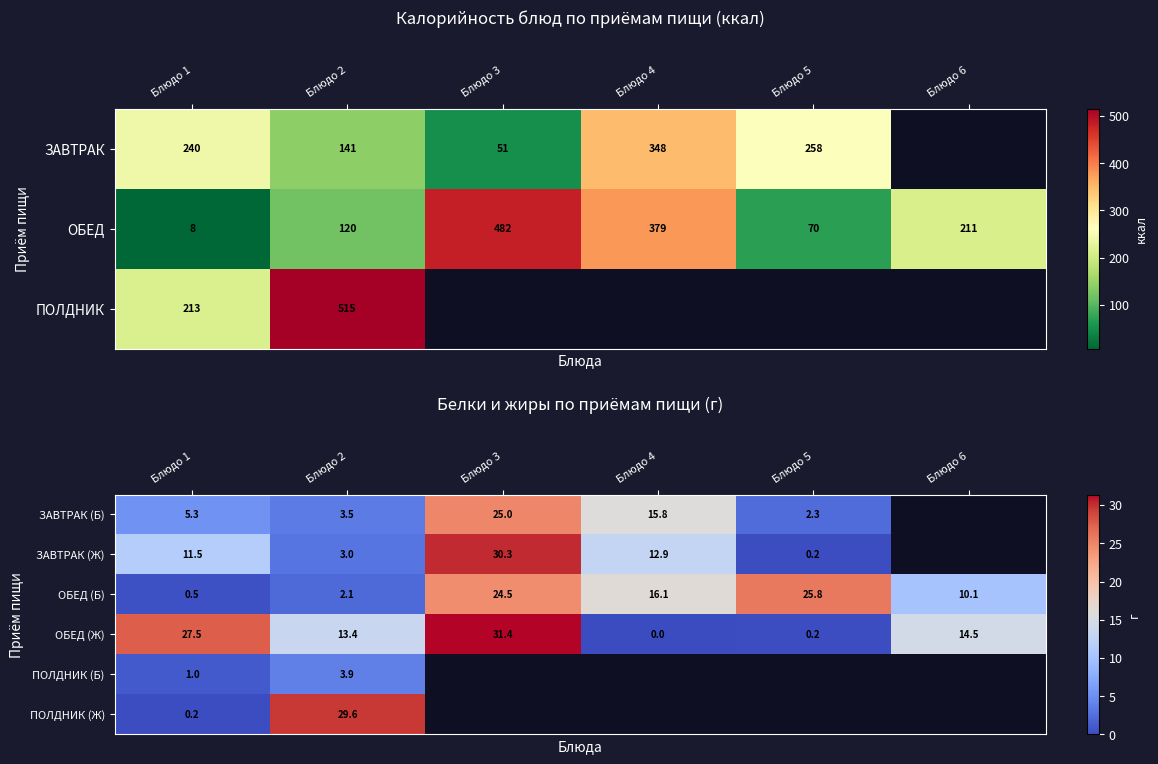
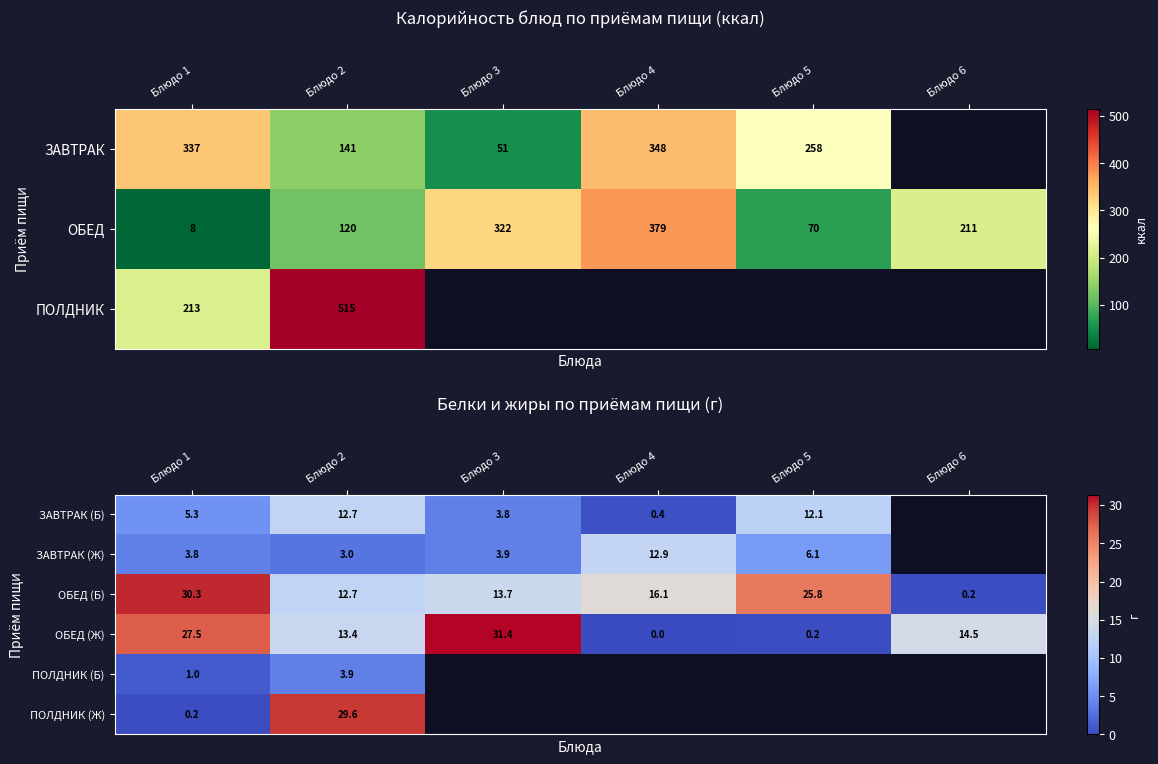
Калорийность блюд по приёмам пищи (ккал), ЗАВТРАК, Блюдо 1: 240 -> 337
Калорийность блюд по приёмам пищи (ккал), ОБЕД, Блюдо 3: 482 -> 322
Белки и жиры по приёмам пищи (г), ЗАВТРАК (Б), Блюдо 2: 3.5 -> 12.7
Белки и жиры по приёмам пищи (г), ЗАВТРАК (Б), Блюдо 3: 25.0 -> 3.8
Белки и жиры по приёмам пищи (г), ЗАВТРАК (Б), Блюдо 4: 15.8 -> 0.4
Белки и жиры по приёмам пищи (г), ЗАВТРАК (Б), Блюдо 5: 2.3 -> 12.1
Белки и жиры по приёмам пищи (г), ЗАВТРАК (Ж), Блюдо 1: 11.5 -> 3.8
Белки и жиры по приёмам пищи (г), ЗАВТРАК (Ж), Блюдо 3: 30.3 -> 3.9
Белки и жиры по приёмам пищи (г), ЗАВТРАК (Ж), Блюдо 5: 0.2 -> 6.1
Белки и жиры по приёмам пищи (г), ОБЕД (Б), Блюдо 1: 0.5 -> 30.3
Белки и жиры по приёмам пищи (г), ОБЕД (Б), Блюдо 2: 2.1 -> 12.7
Белки и жиры по приёмам пищи (г), ОБЕД (Б), Блюдо 3: 24.5 -> 13.7
Белки и жиры по приёмам пищи (г), ОБЕД (Б), Блюдо 6: 10.1 -> 0.2
